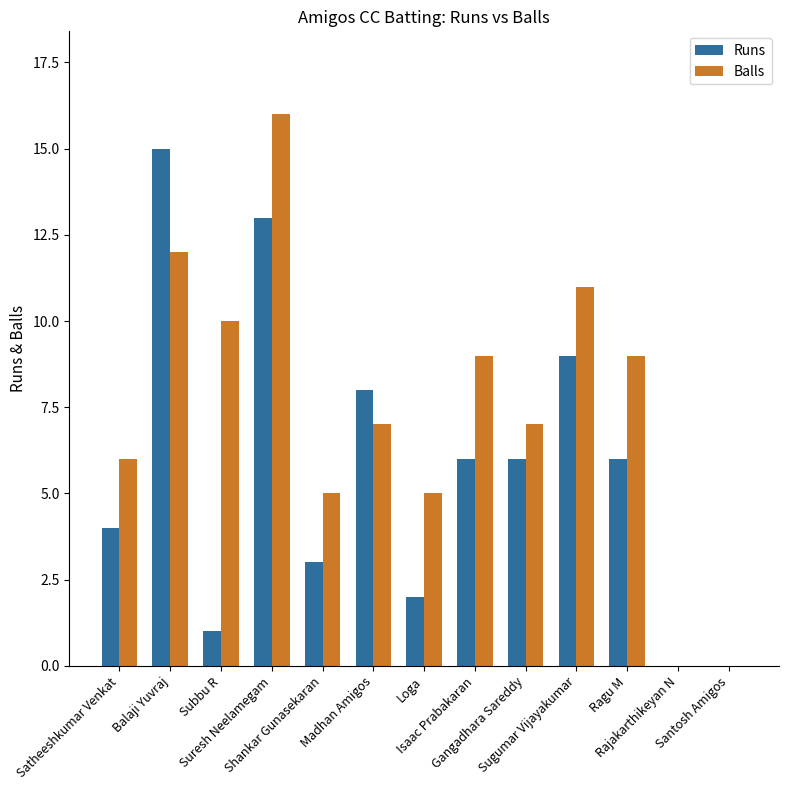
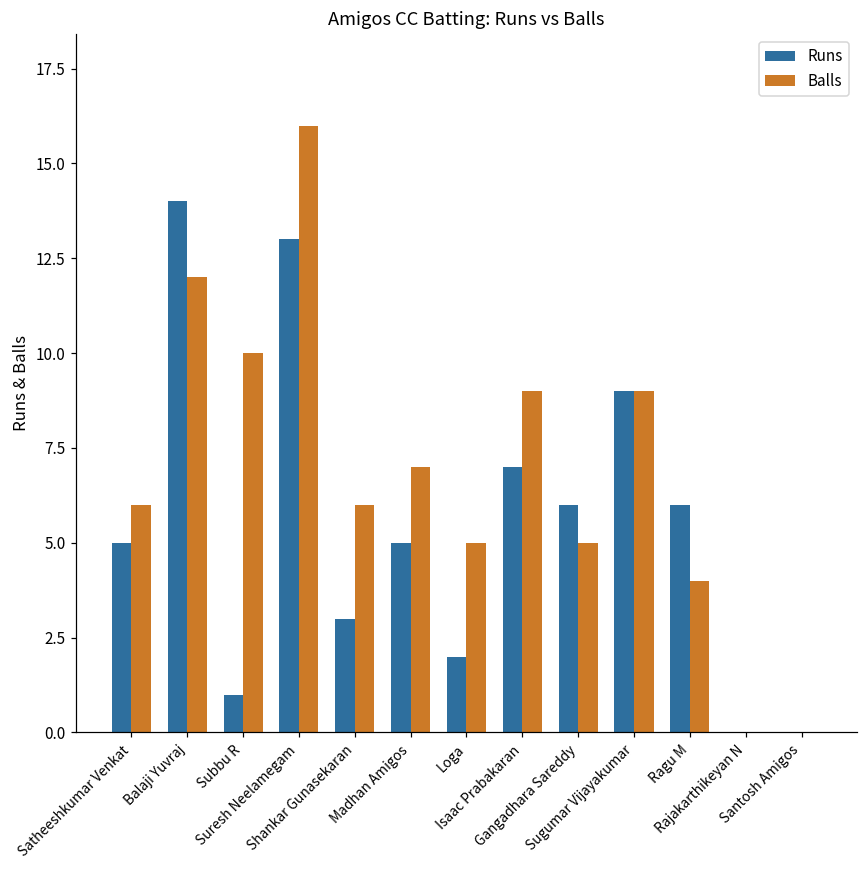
Runs, Satheeshkumar Venkat: 4 -> 5
Runs, Balaji Yuvraj: 15 -> 14
Balls, Shankar Gunasekaran: 5 -> 6
Runs, Madhan Amigos: 8 -> 5
Runs, Isaac Prabakaran: 6 -> 7
Balls, Gangadhara Sareddy: 7 -> 5
Balls, Sugumar Vijayakumar: 11 -> 9
Balls, Ragu M: 9 -> 4
